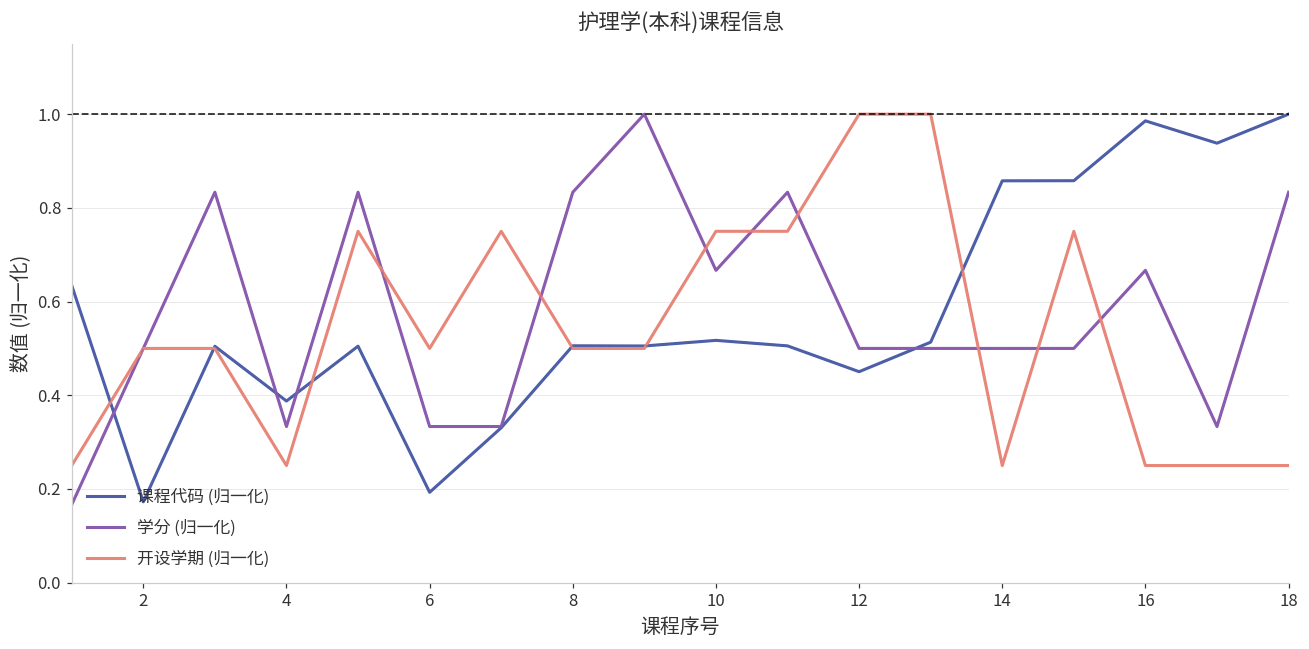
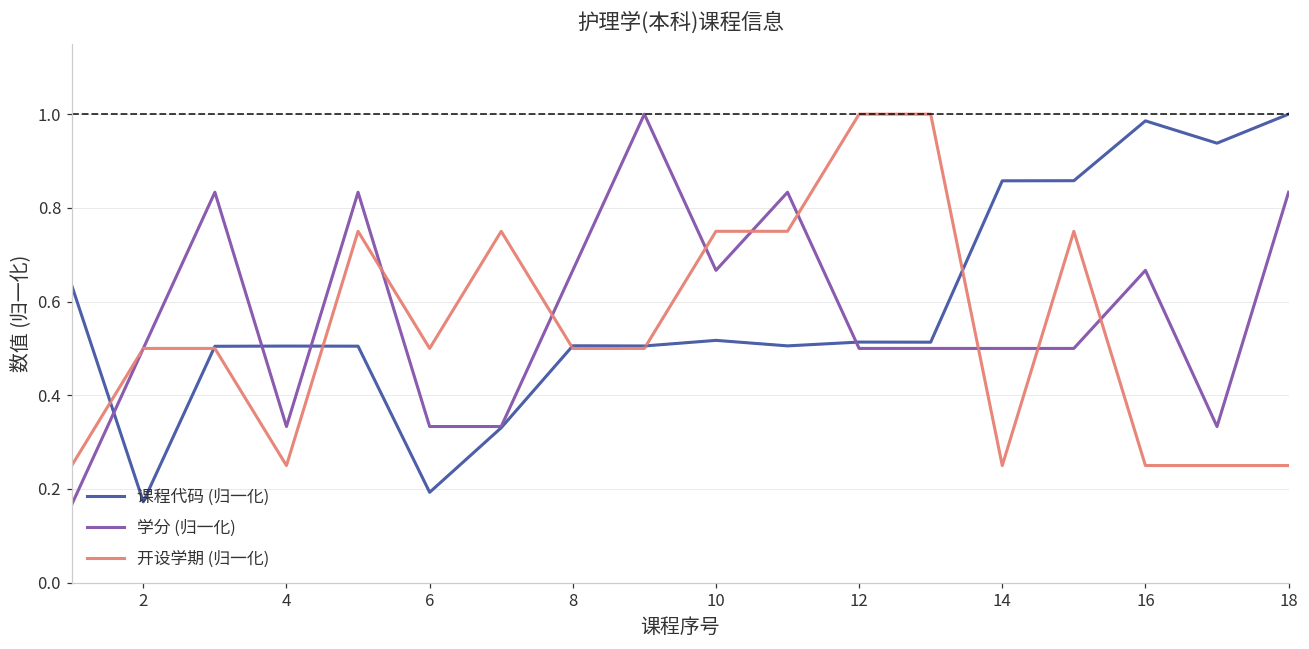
课程代码 (归一化), 4: 0.39 -> 0.51
学分 (归一化), 8: 0.83 -> 0.67
课程代码 (归一化), 12: 0.45 -> 0.51
